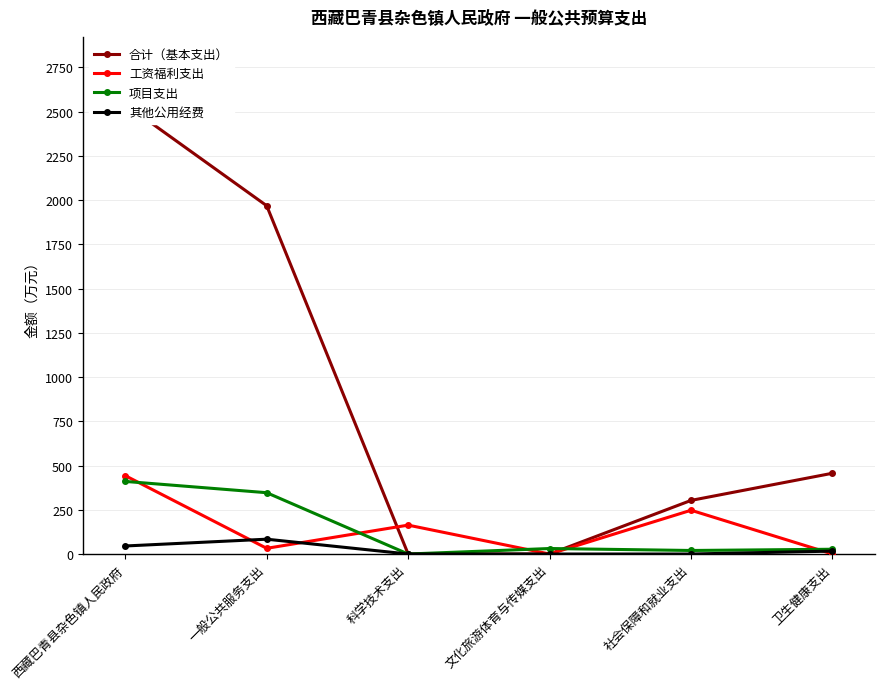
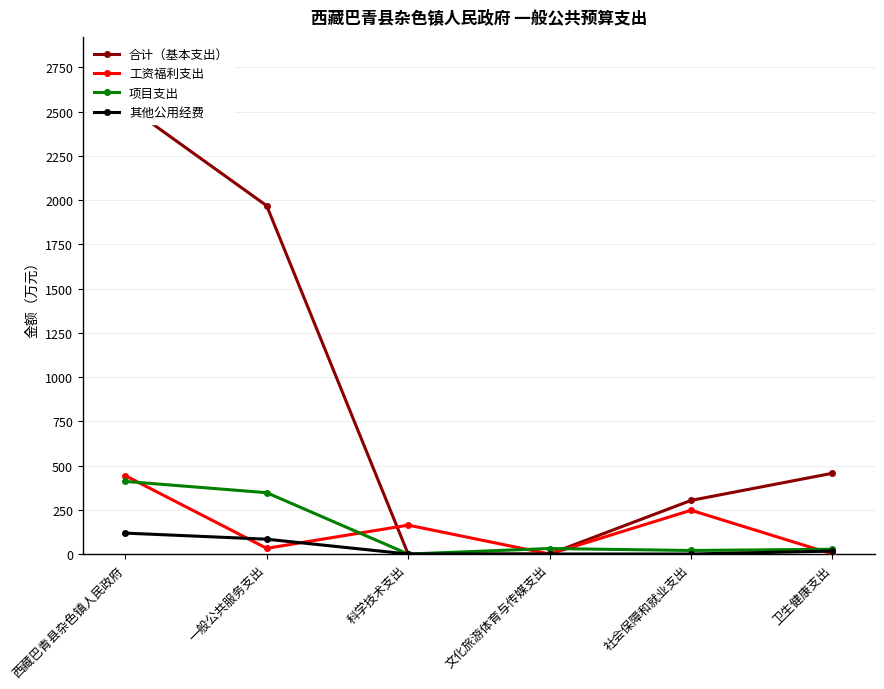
其他公用经费, 西藏巴青县杂色镇人民政府: 50 -> 120
